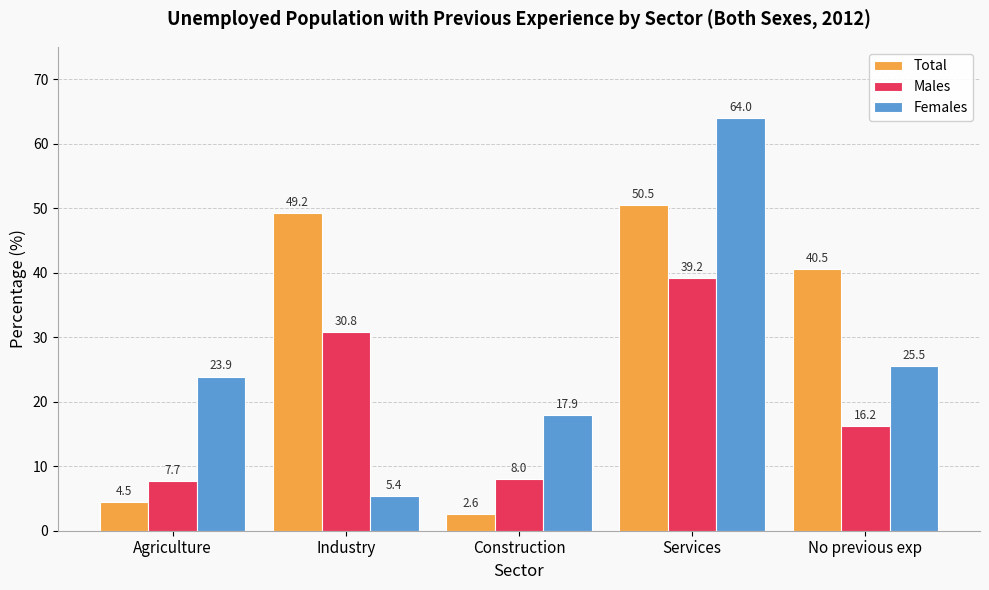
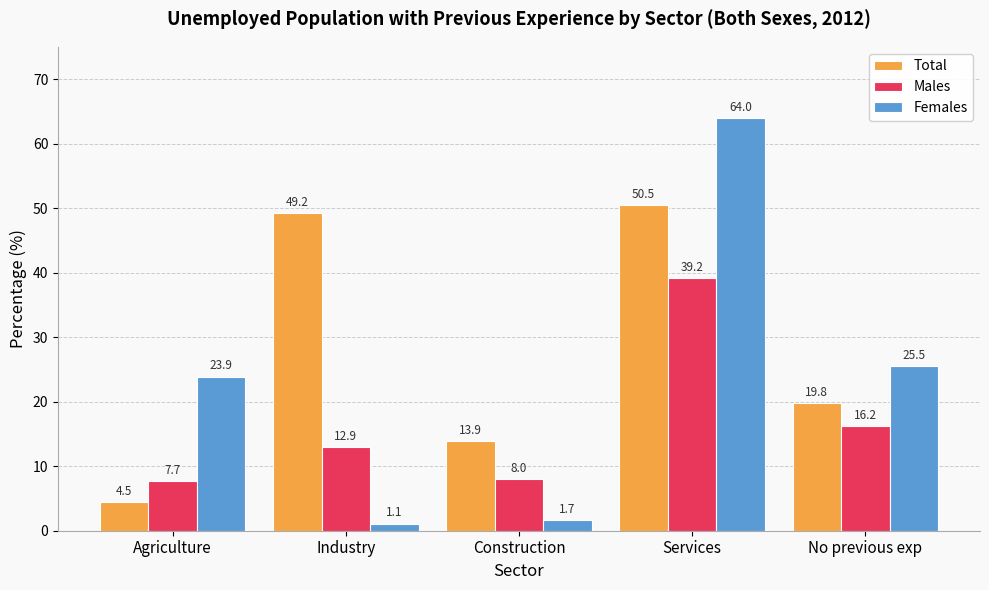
Males, Industry: 30.8 -> 12.9
Females, Industry: 5.4 -> 1.1
Total, Construction: 2.6 -> 13.9
Females, Construction: 17.9 -> 1.7
Total, No previous exp: 40.5 -> 19.8
